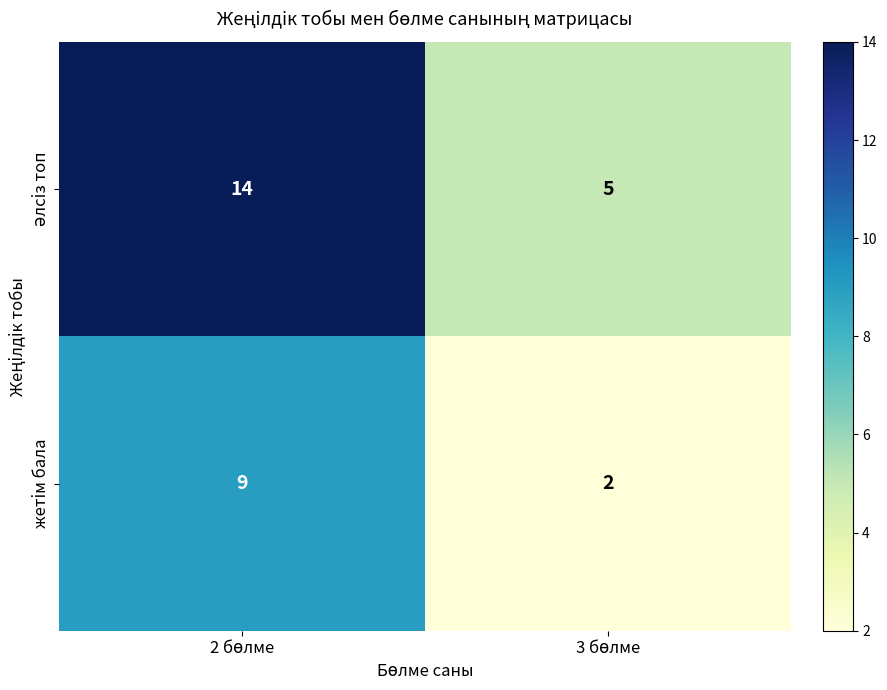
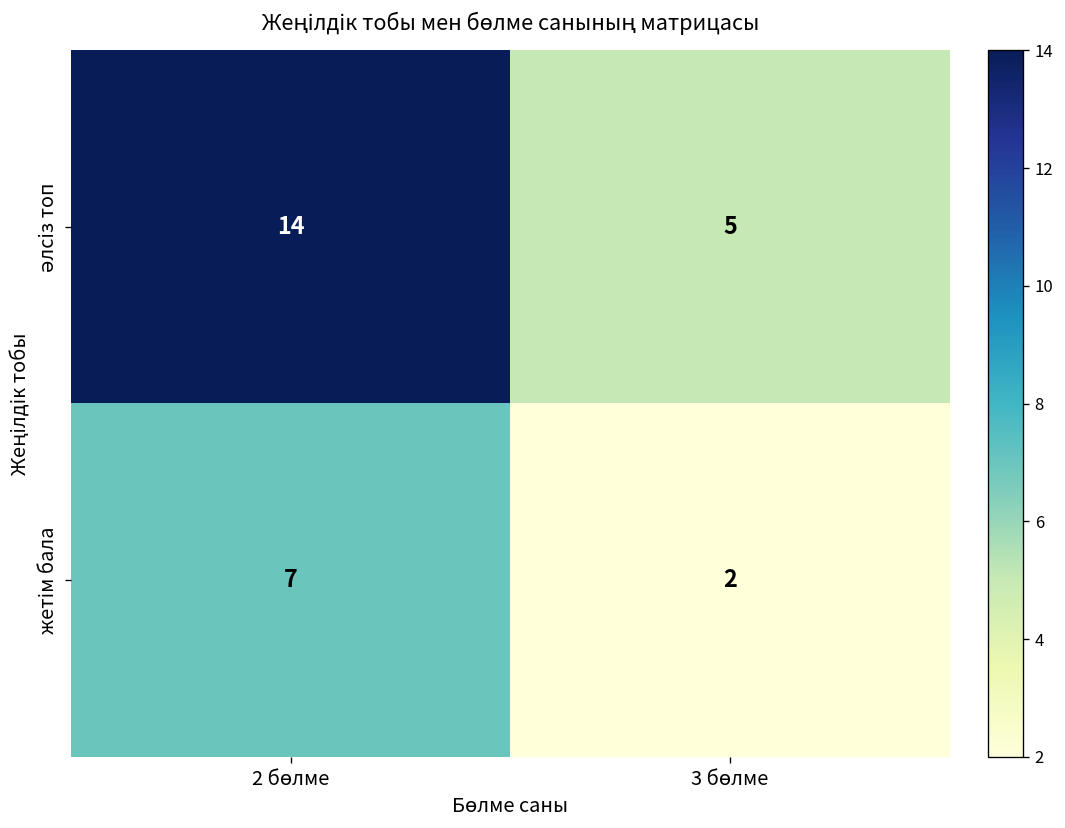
жетім бала, 2 бөлме: 9 -> 7
